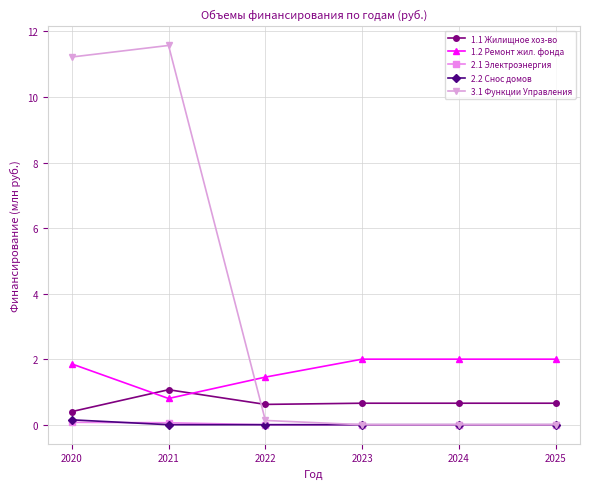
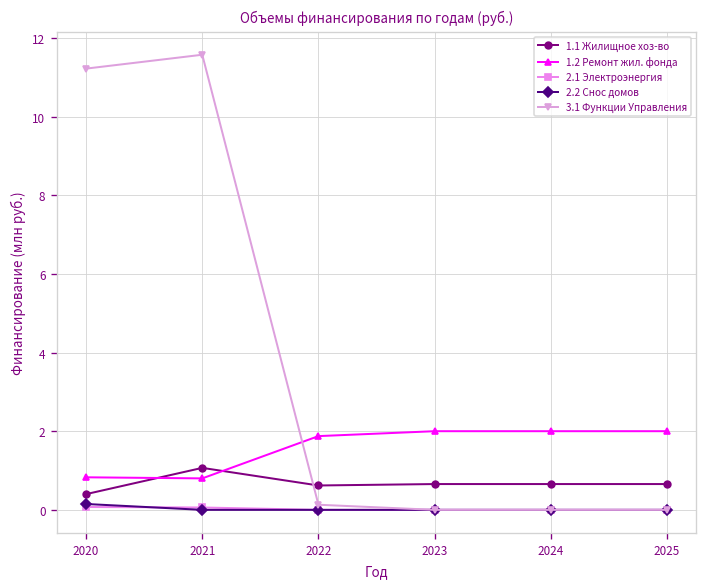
1.2 Ремонт жил. фонда, 2020: 1.9 -> 0.8
1.2 Ремонт жил. фонда, 2022: 1.5 -> 1.9
